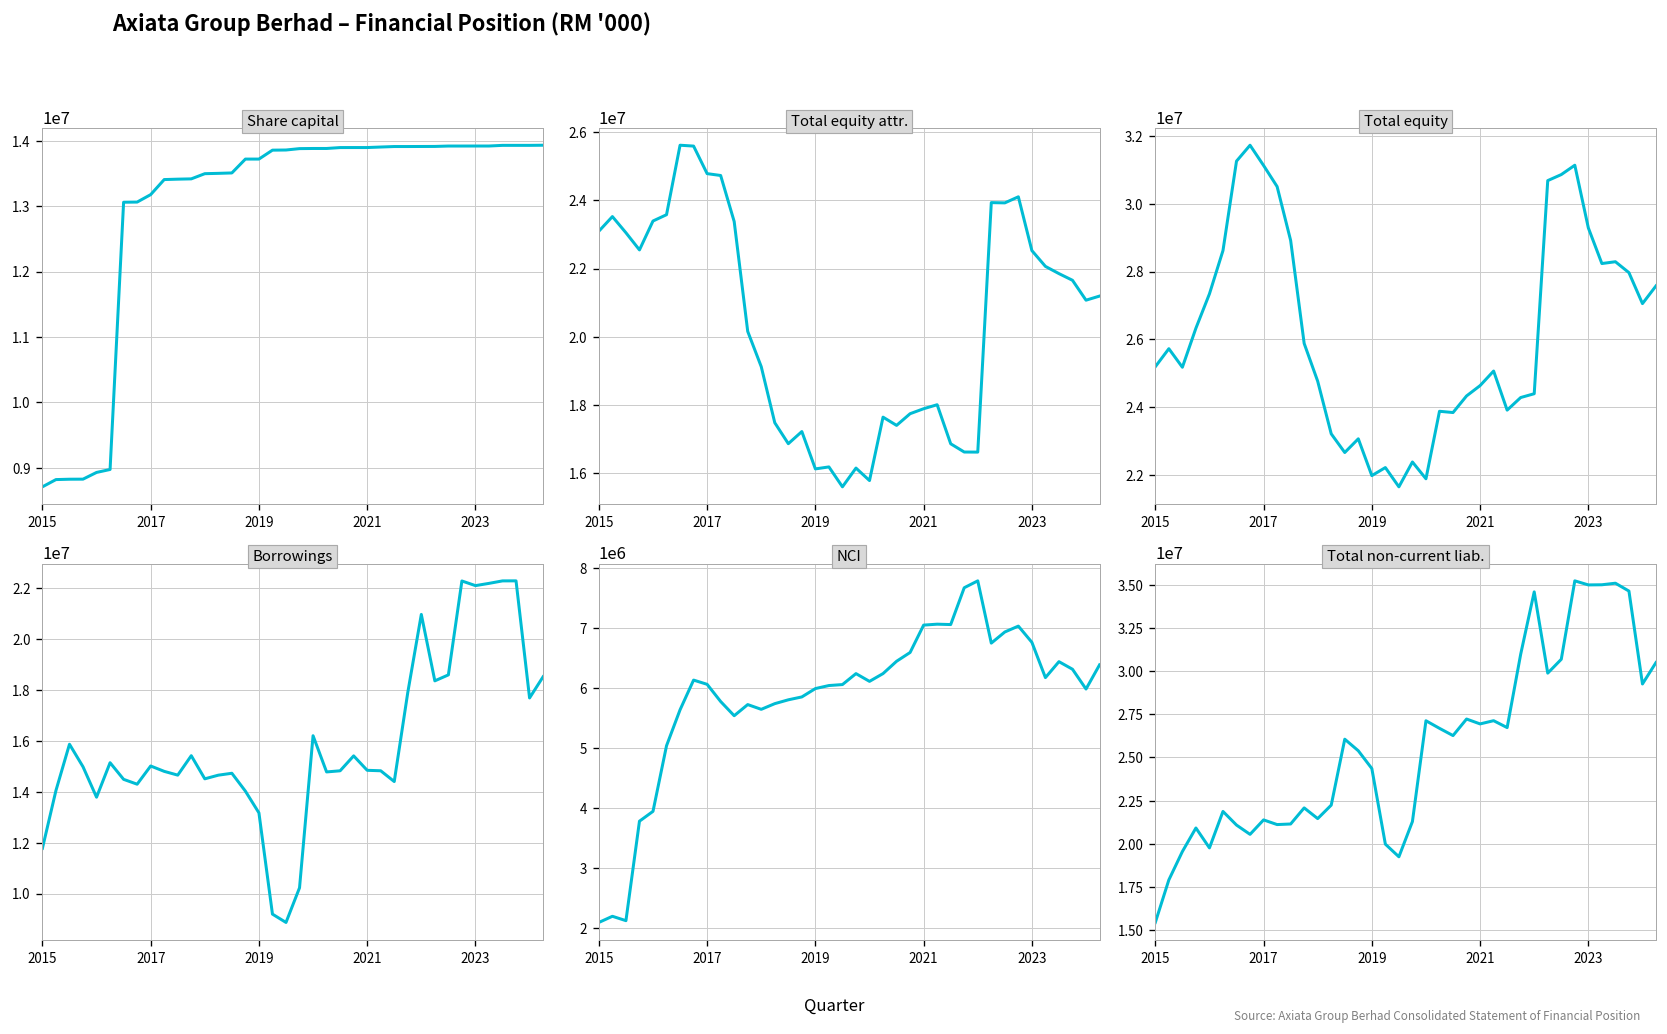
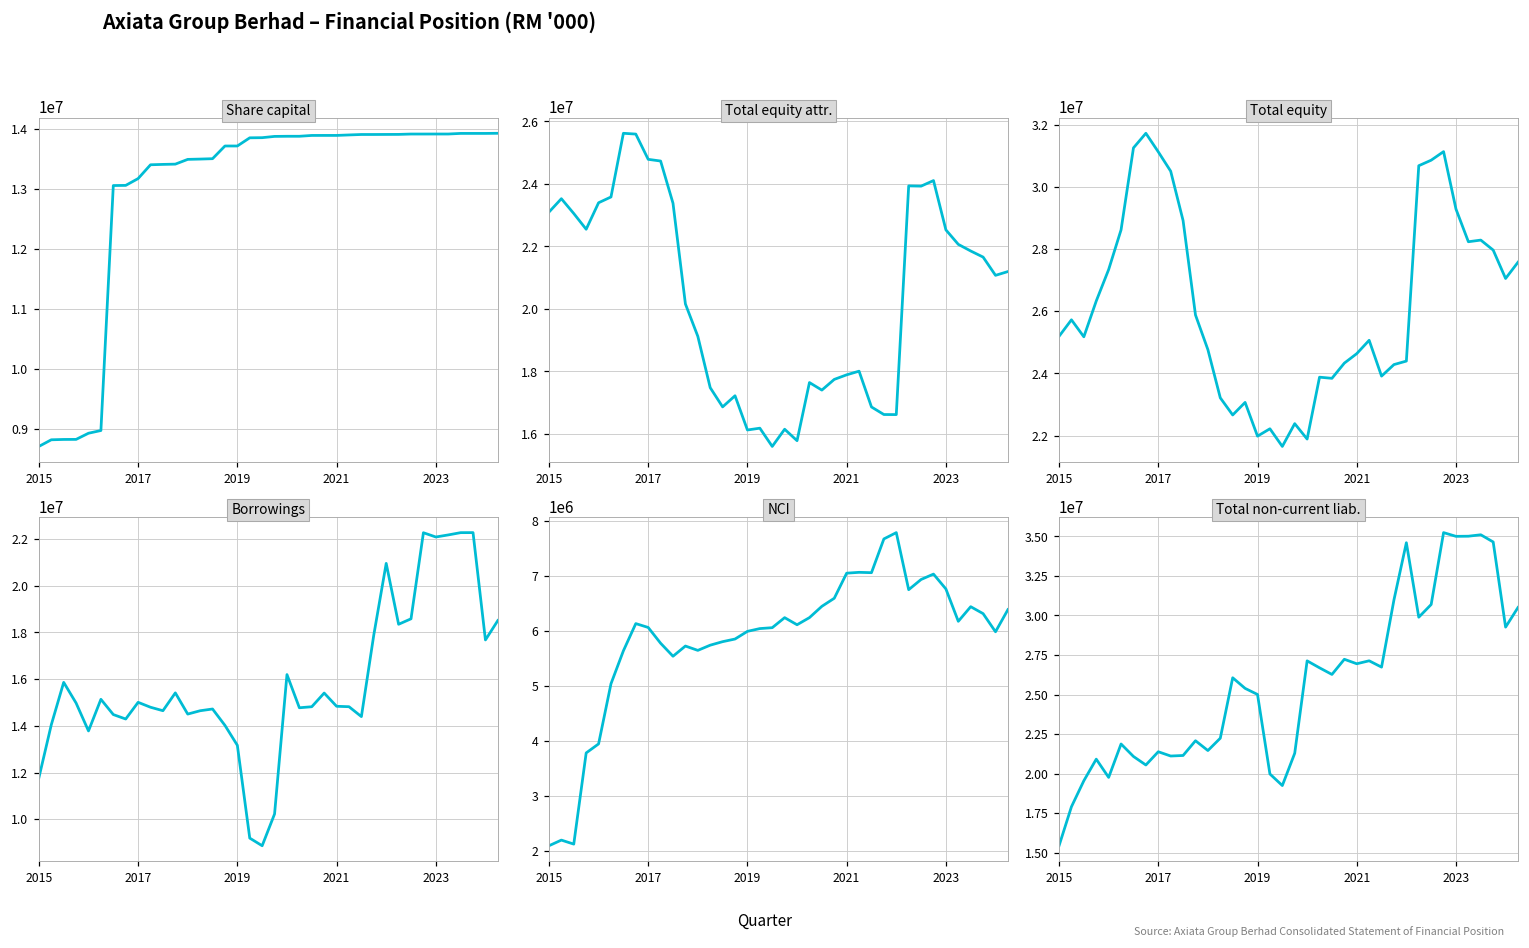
Total non-current liab., 2019: 24400000 -> 25000000
